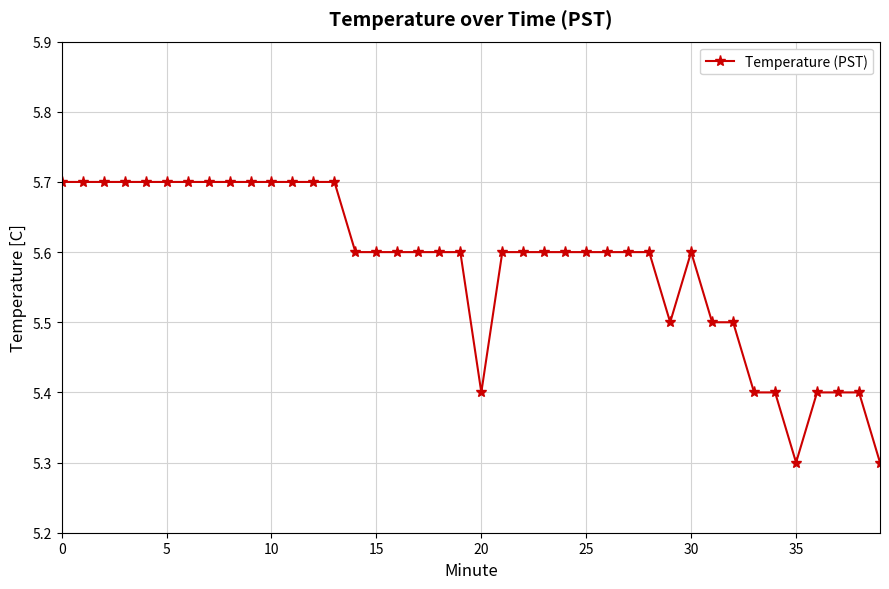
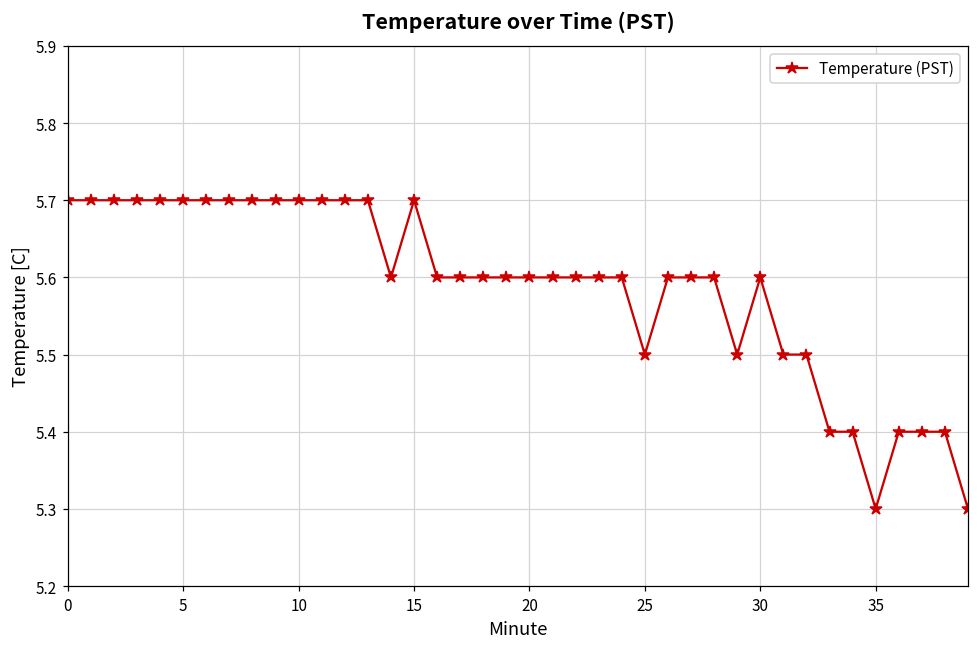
15: 5.6 -> 5.7
20: 5.4 -> 5.6
25: 5.6 -> 5.5
